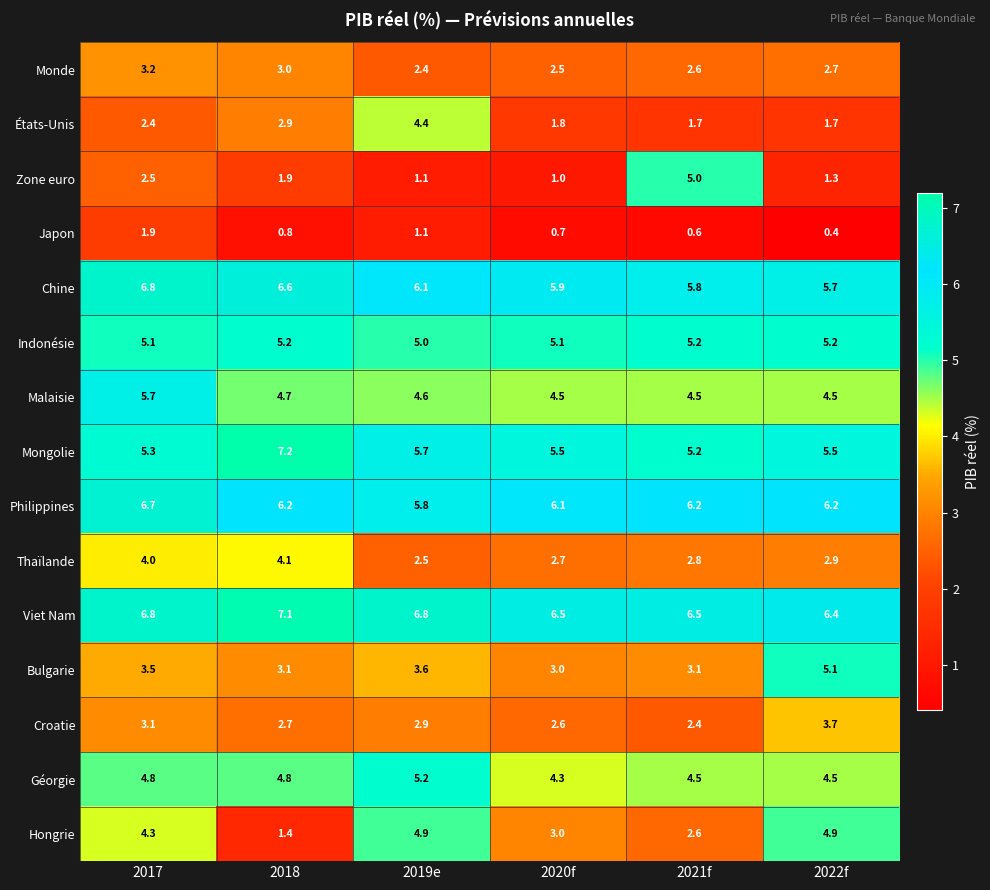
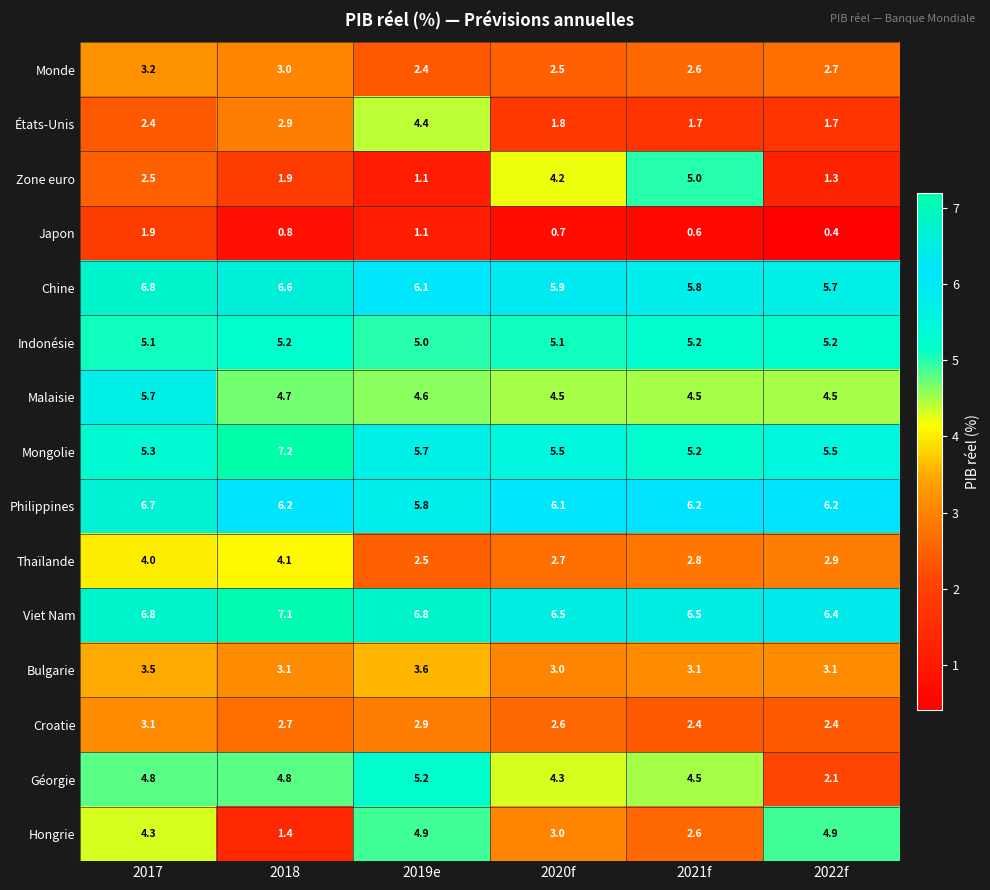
Zone euro, 2020f: 1.0 -> 4.2
Bulgarie, 2022f: 5.1 -> 3.1
Croatie, 2022f: 3.7 -> 2.4
Géorgie, 2022f: 4.5 -> 2.1
